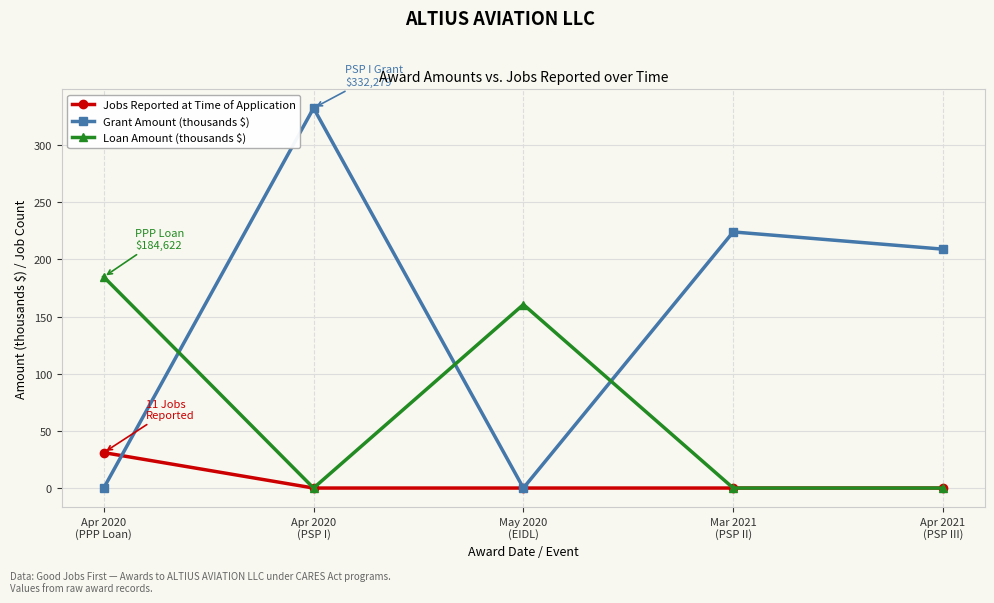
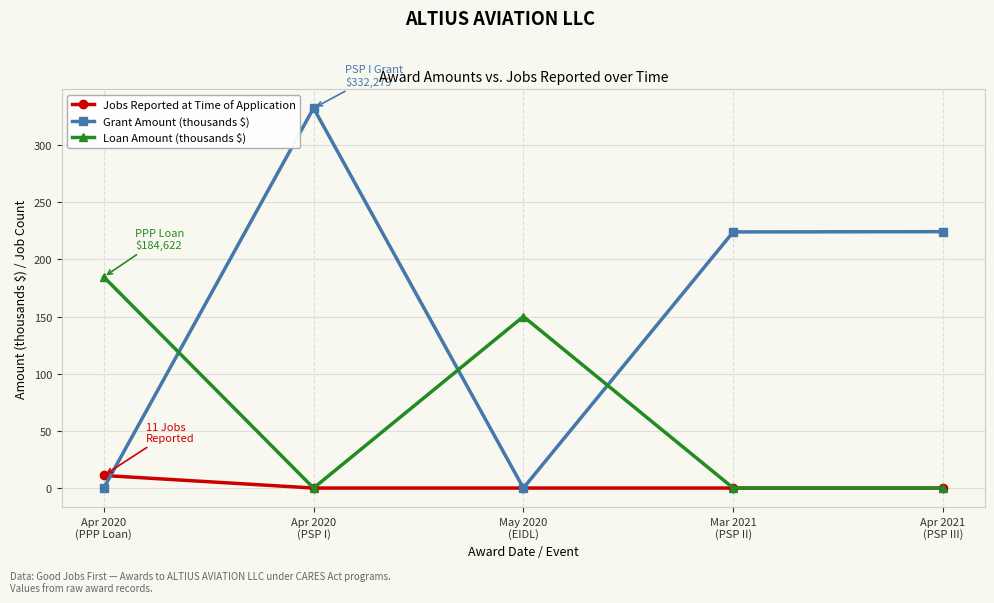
Jobs Reported at Time of Application, Apr 2020 (PPP Loan): 31 -> 11
Loan Amount (thousands $), May 2020 (EIDL): 160 -> 150
Grant Amount (thousands $), Apr 2021 (PSP III): 209 -> 224
